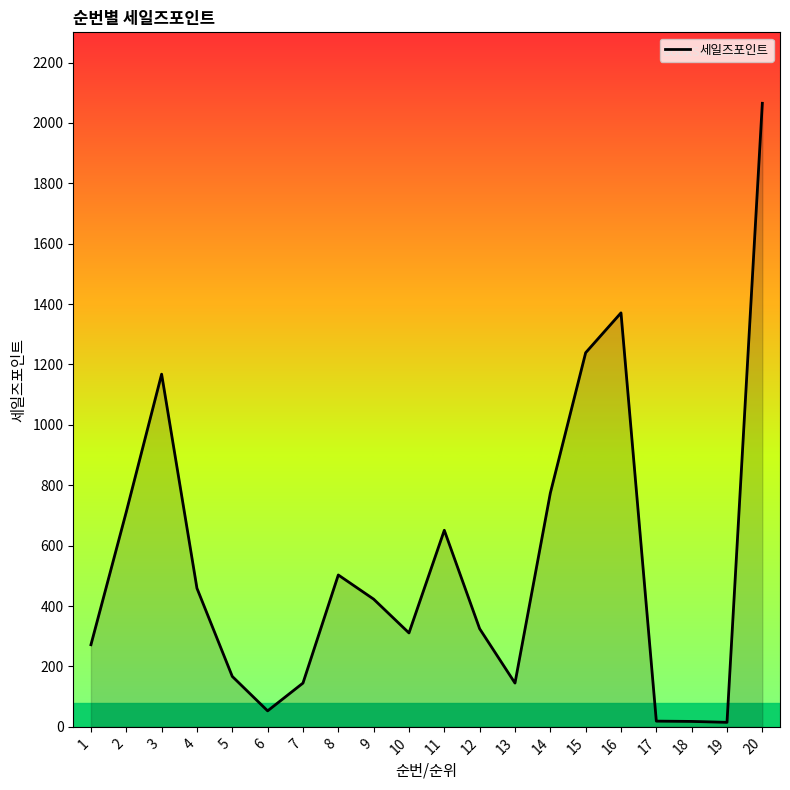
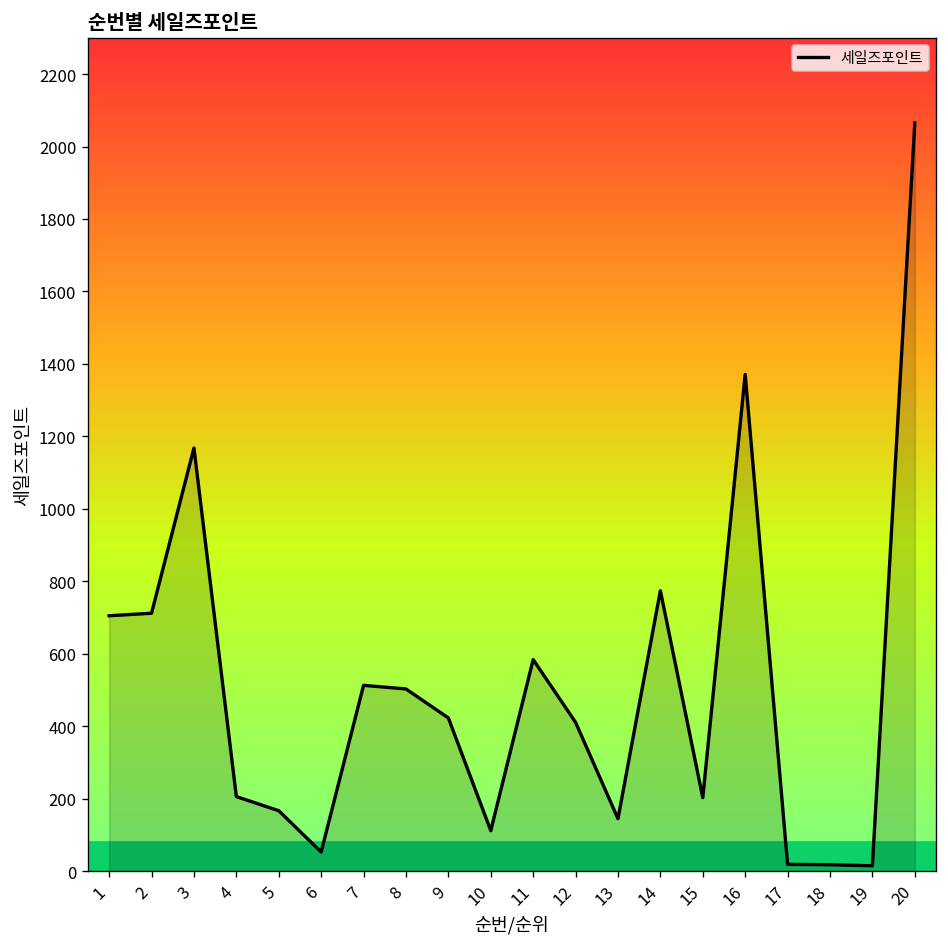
1: 270 -> 710
4: 460 -> 210
7: 150 -> 510
10: 310 -> 110
11: 650 -> 580
12: 330 -> 410
15: 1240 -> 200
